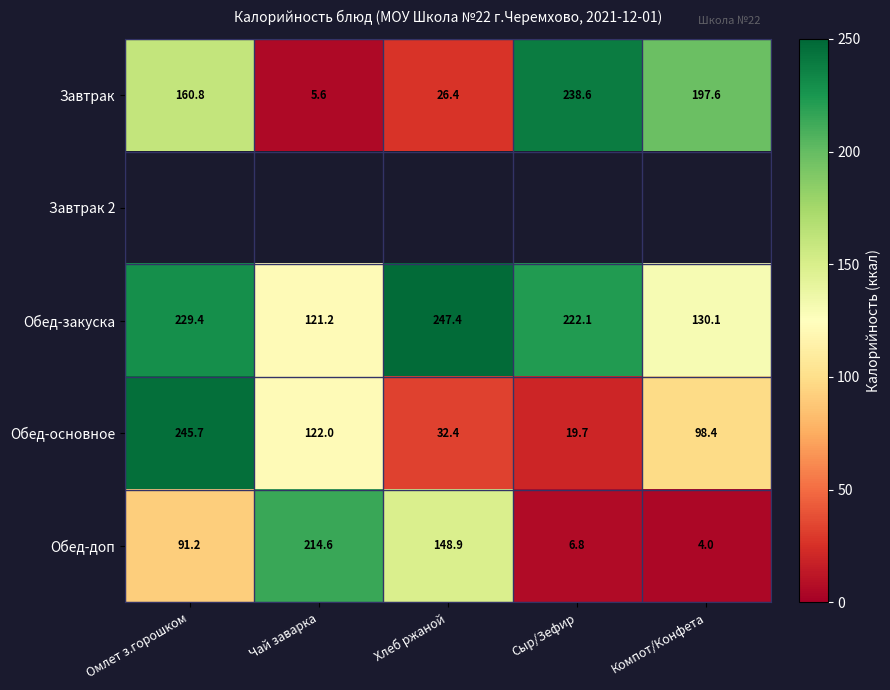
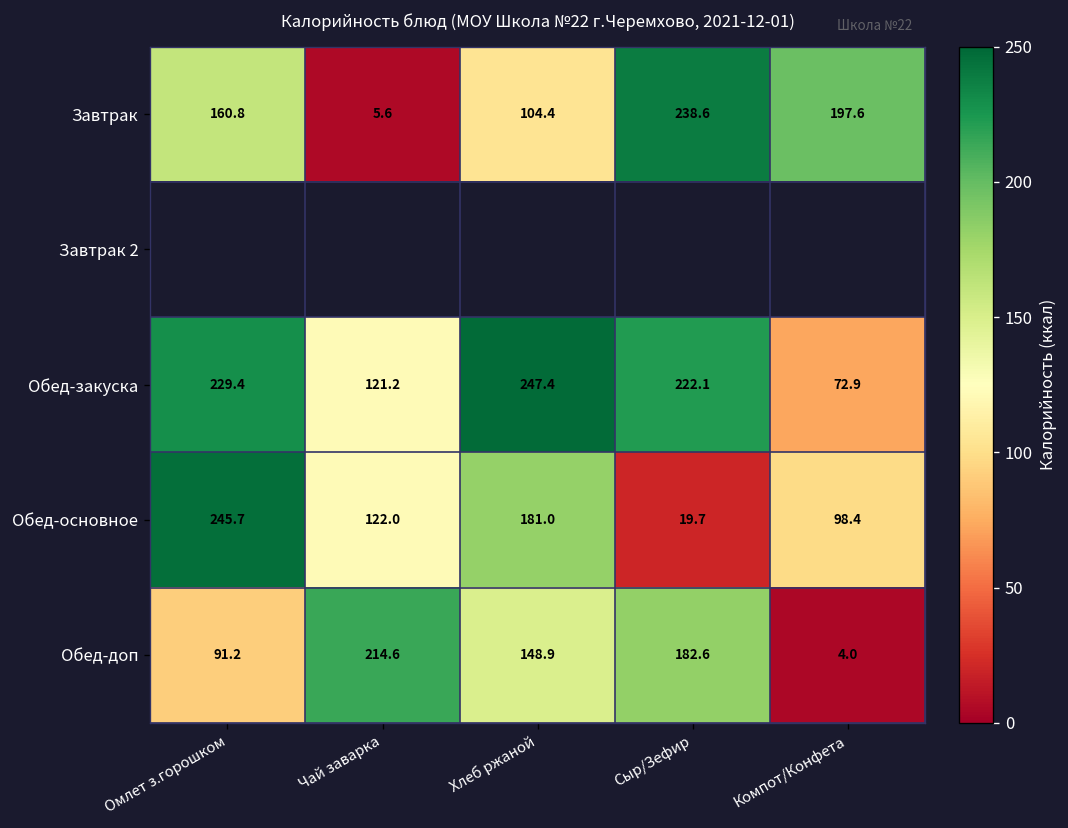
Завтрак, Хлеб ржаной: 26.4 -> 104.4
Обед-закуска, Компот/Конфета: 130.1 -> 72.9
Обед-основное, Хлеб ржаной: 32.4 -> 181.0
Обед-доп, Сыр/Зефир: 6.8 -> 182.6
